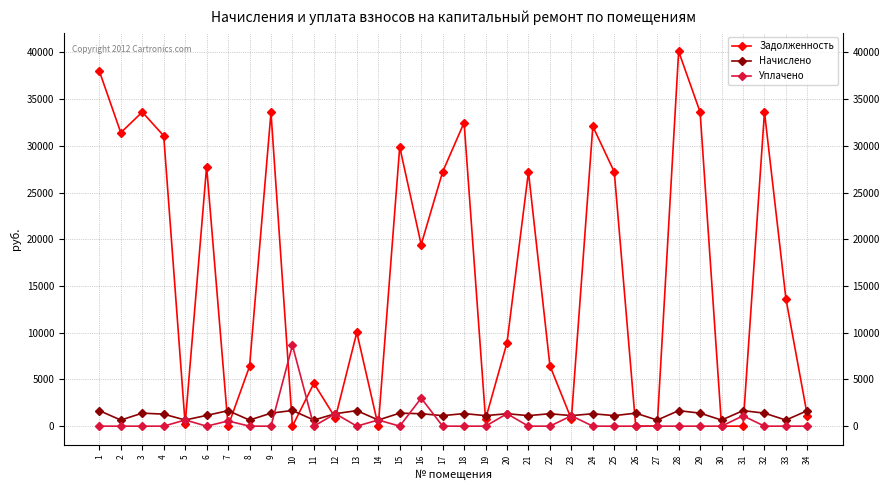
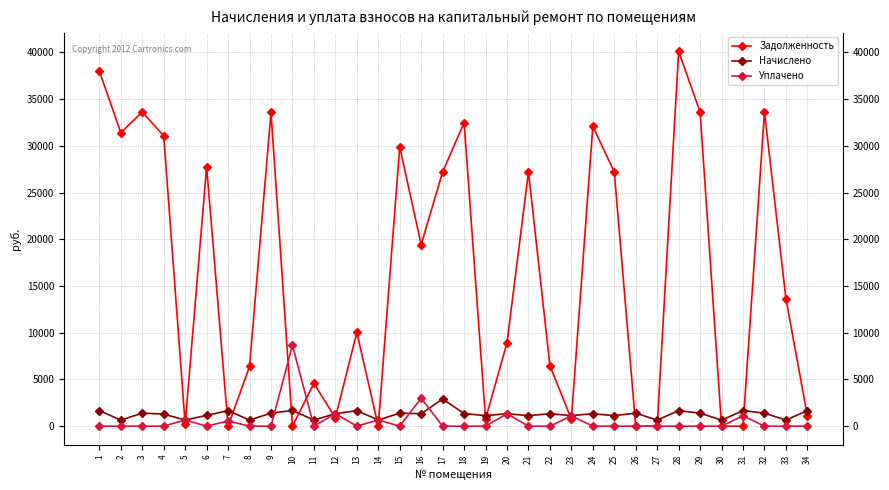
Начислено, 17: 1000 -> 3000
